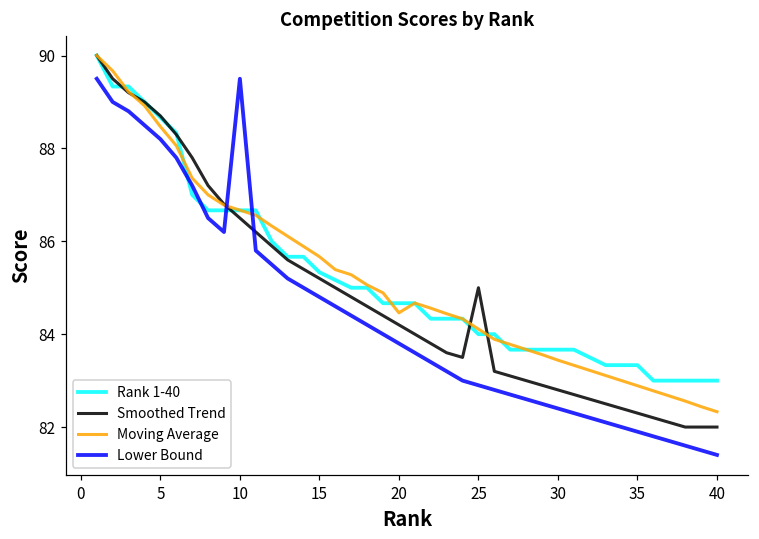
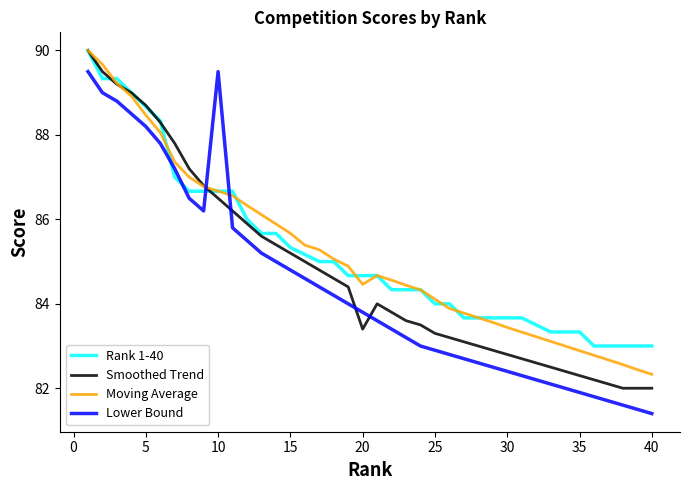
Smoothed Trend, 20: 84.2 -> 83.4
Smoothed Trend, 25: 85.0 -> 83.3
